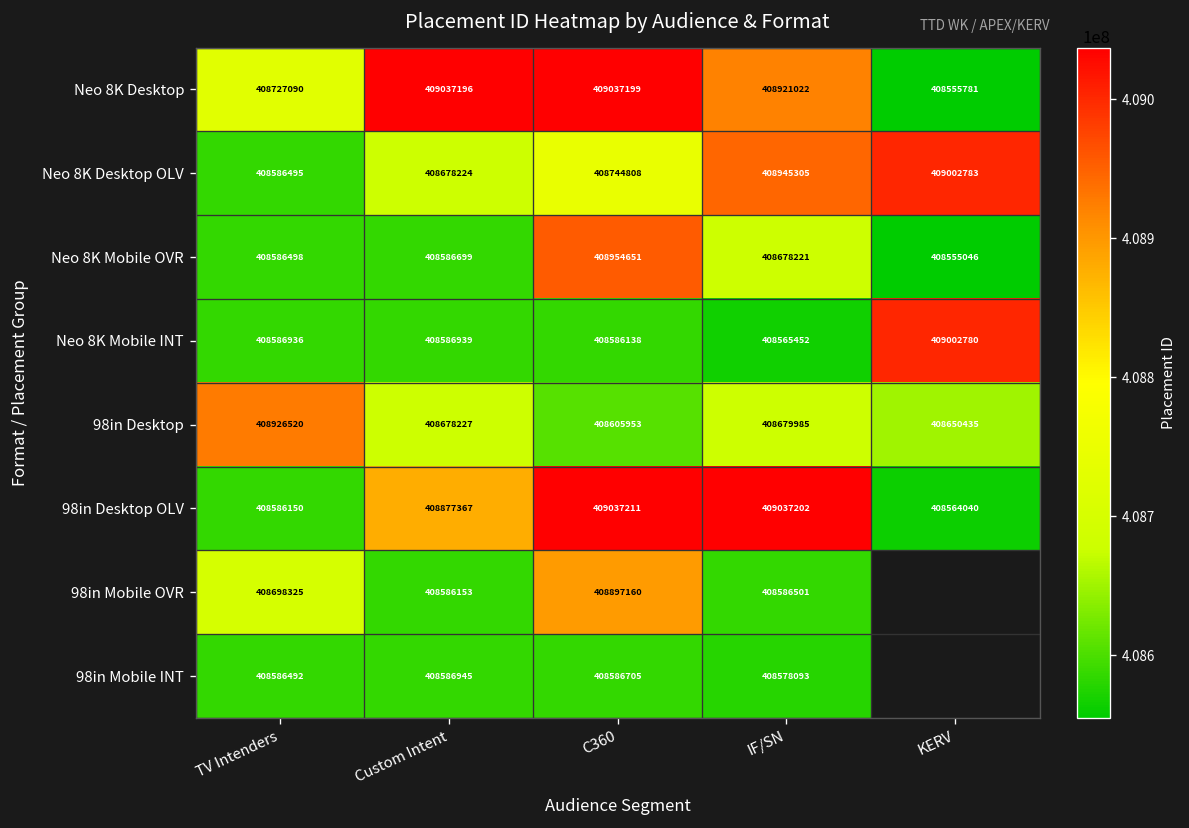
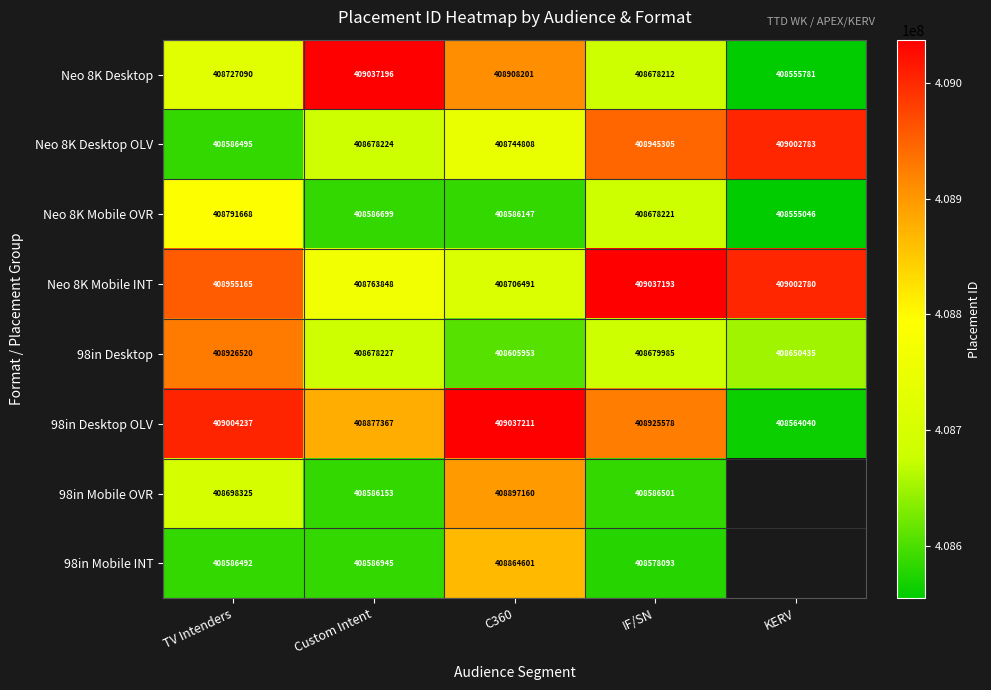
Neo 8K Desktop, C360: 409037199 -> 408908201
Neo 8K Desktop, IF/SN: 408921022 -> 408678212
Neo 8K Mobile OVR, TV Intenders: 408586498 -> 408791668
Neo 8K Mobile OVR, C360: 408954651 -> 408586147
Neo 8K Mobile INT, TV Intenders: 408586936 -> 408955165
Neo 8K Mobile INT, Custom Intent: 408586939 -> 408763848
Neo 8K Mobile INT, C360: 408586138 -> 408706491
Neo 8K Mobile INT, IF/SN: 408565452 -> 409037193
98in Desktop OLV, TV Intenders: 408586150 -> 409004237
98in Desktop OLV, IF/SN: 409037202 -> 408925578
98in Mobile INT, C360: 408586705 -> 408864601
